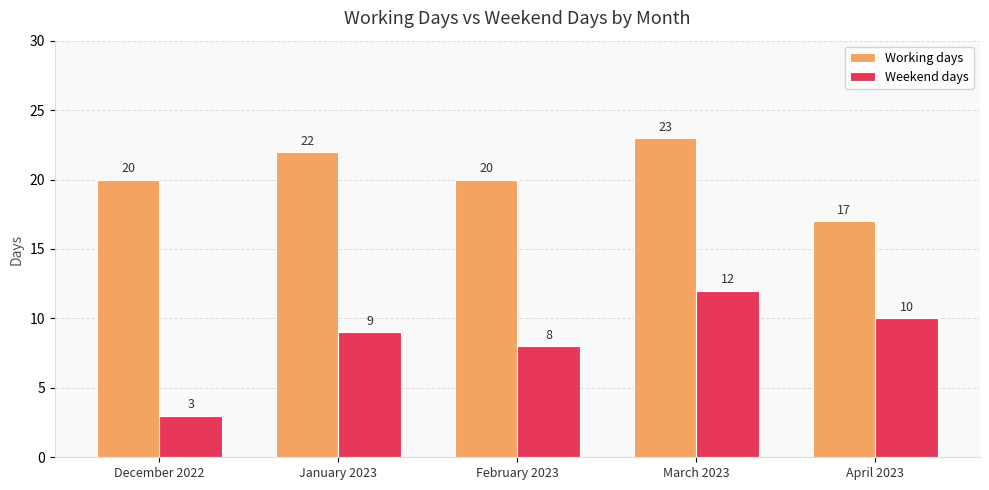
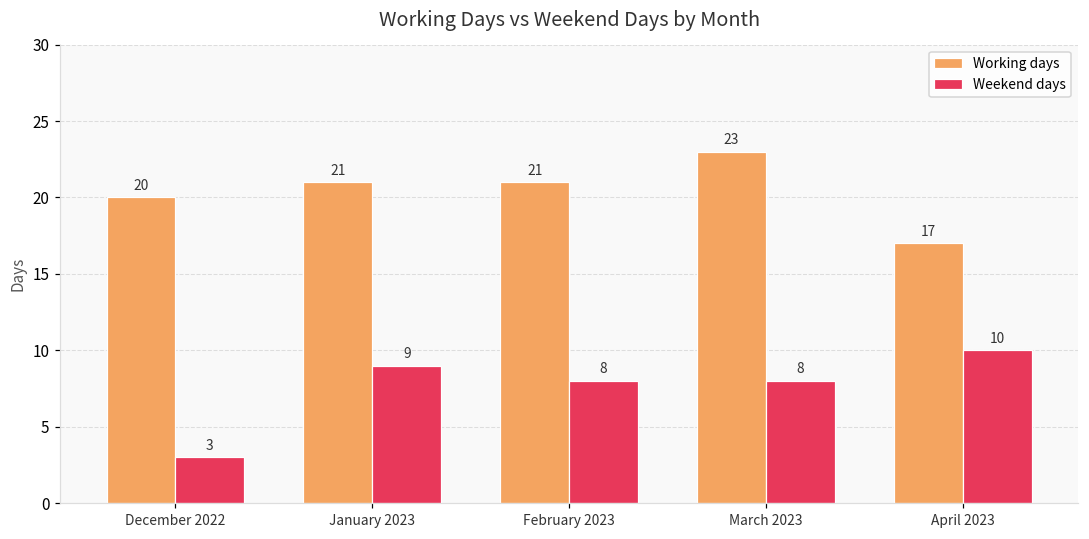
Working days, January 2023: 22 -> 21
Working days, February 2023: 20 -> 21
Weekend days, March 2023: 12 -> 8
